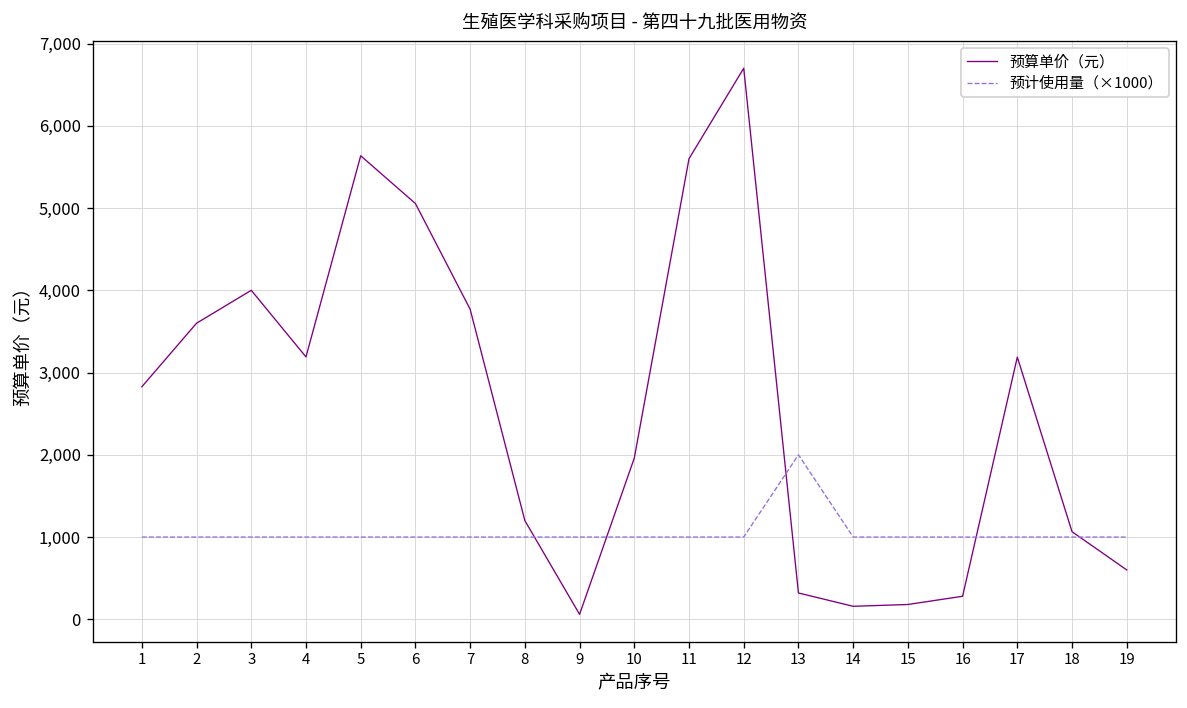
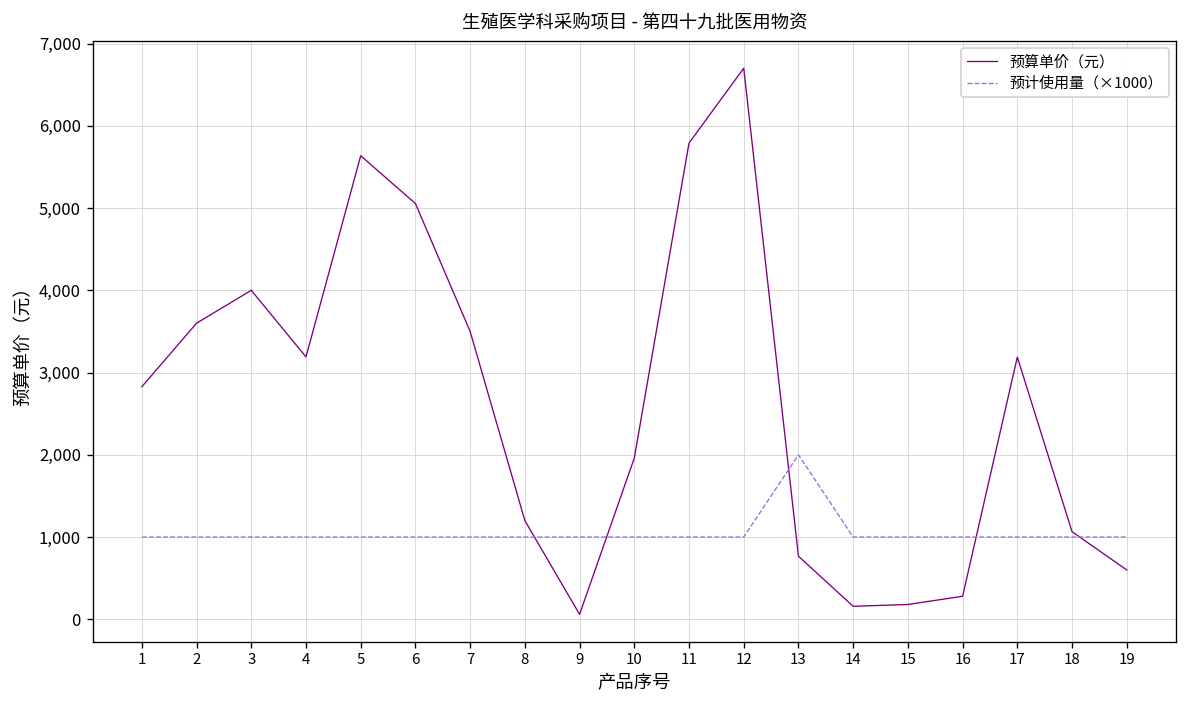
预算单价（元）, 7: 3,800 -> 3,500
预算单价（元）, 11: 5,600 -> 5,800
预算单价（元）, 13: 300 -> 800
